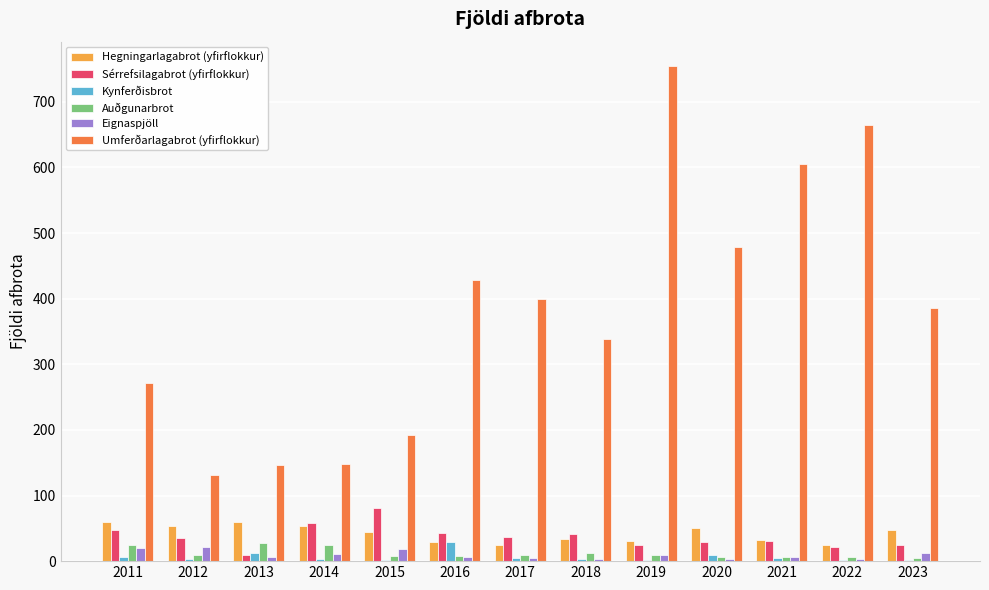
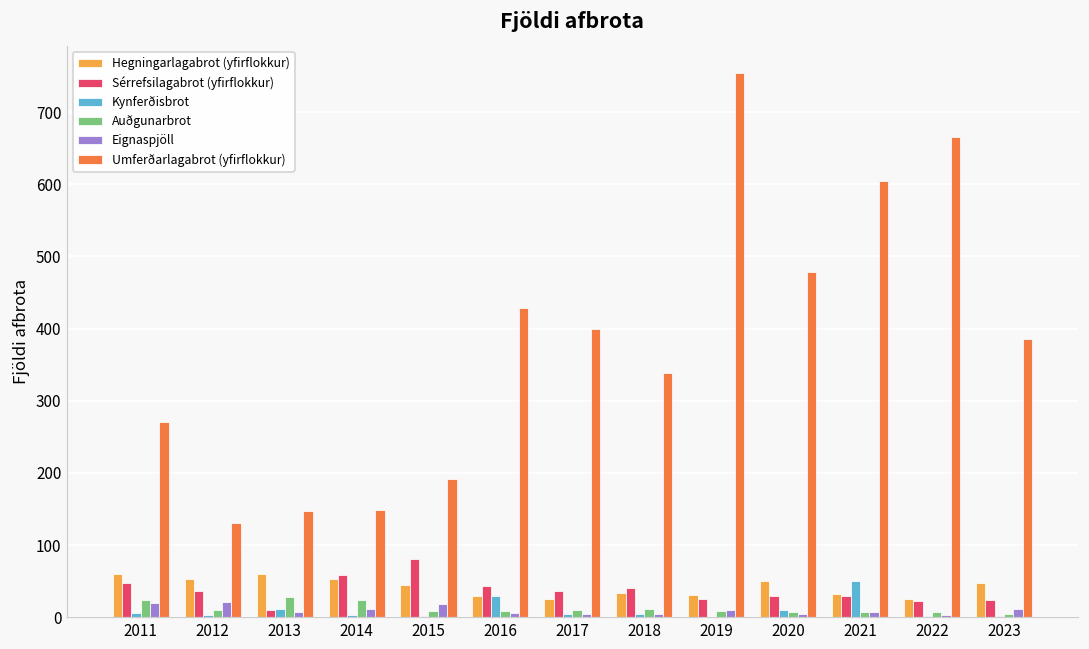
Kynferðisbrot, 2021: 10 -> 50
